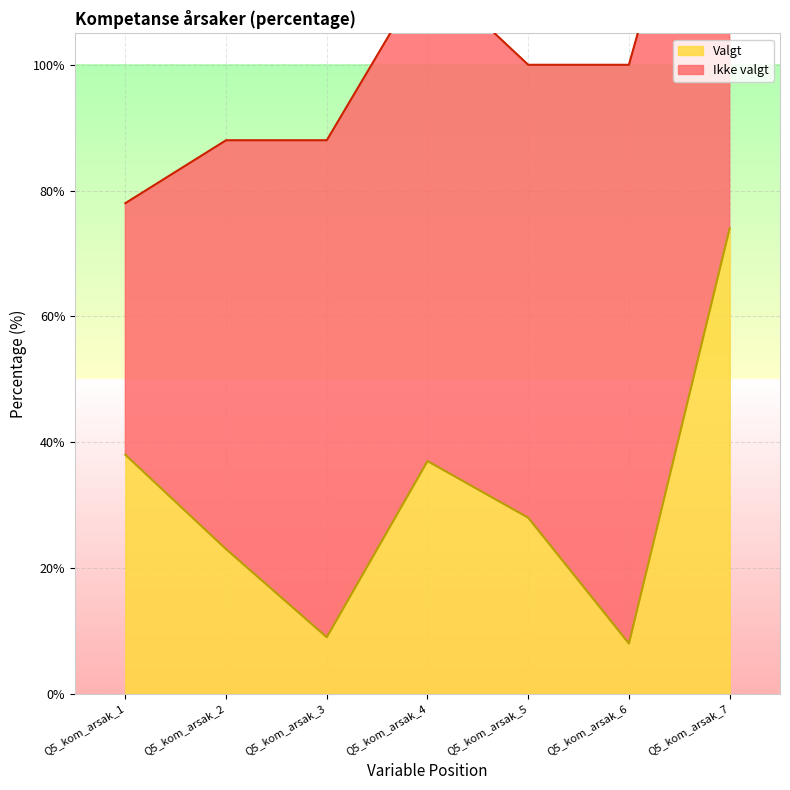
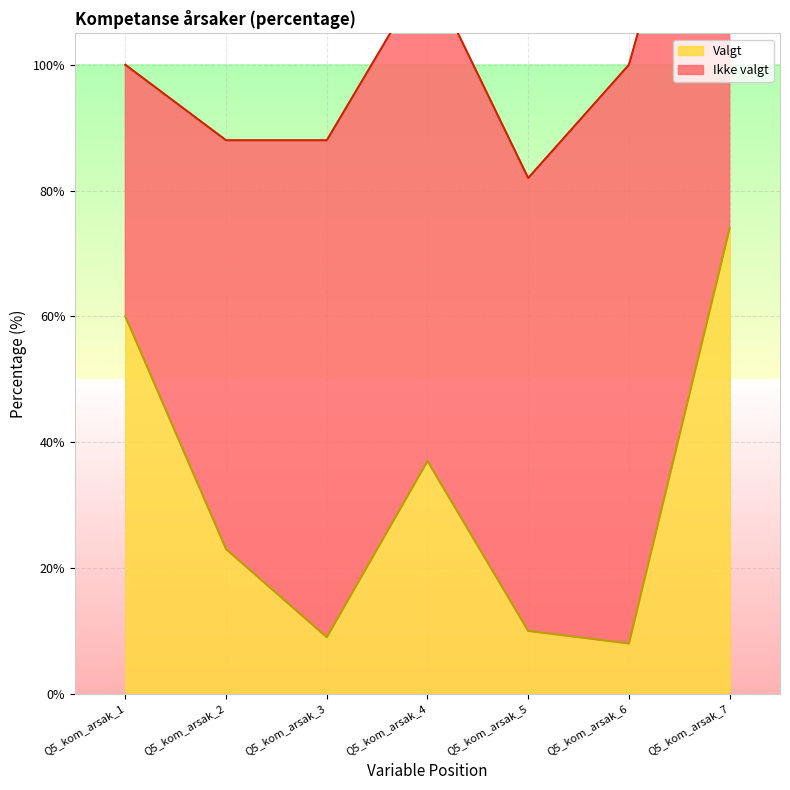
Valgt, Q5_kom_arsak_1: 38% -> 60%
Valgt, Q5_kom_arsak_5: 28% -> 10%
